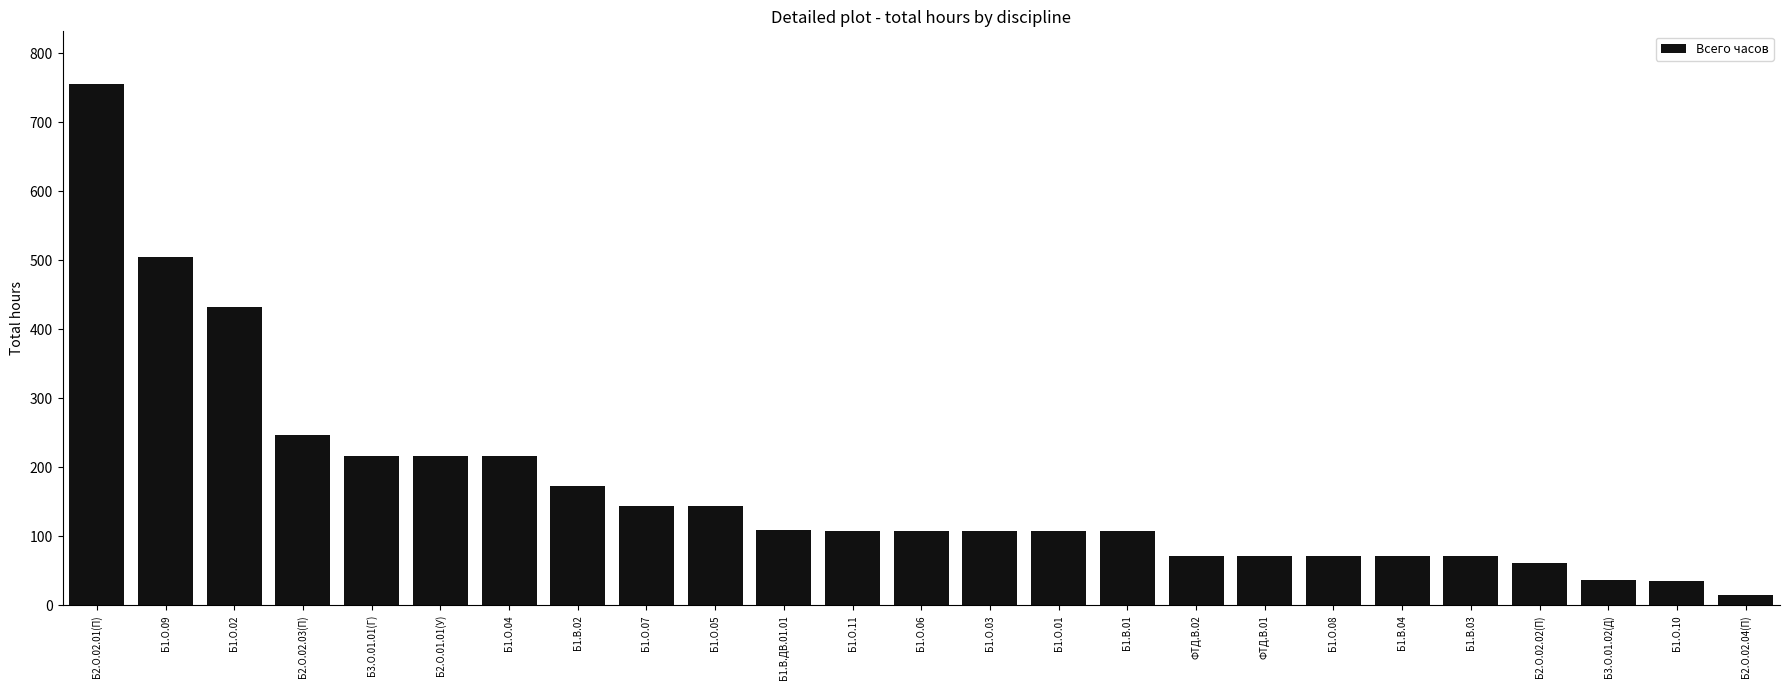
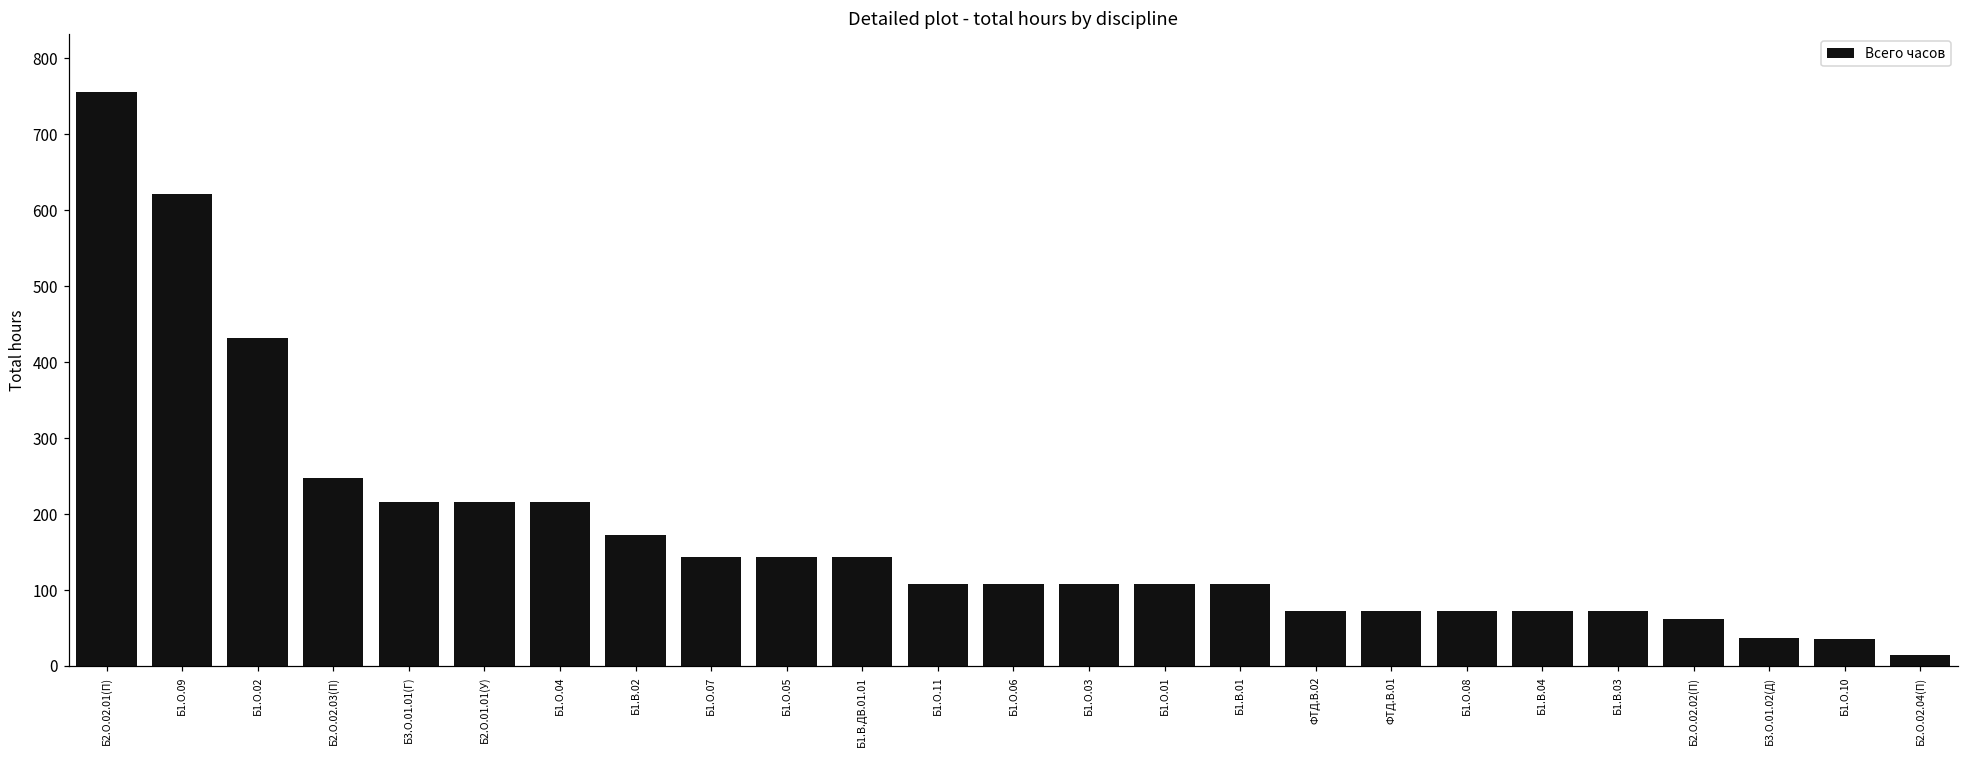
Б1.О.09: 500 -> 620
Б1.В.ДВ.01.01: 110 -> 140
